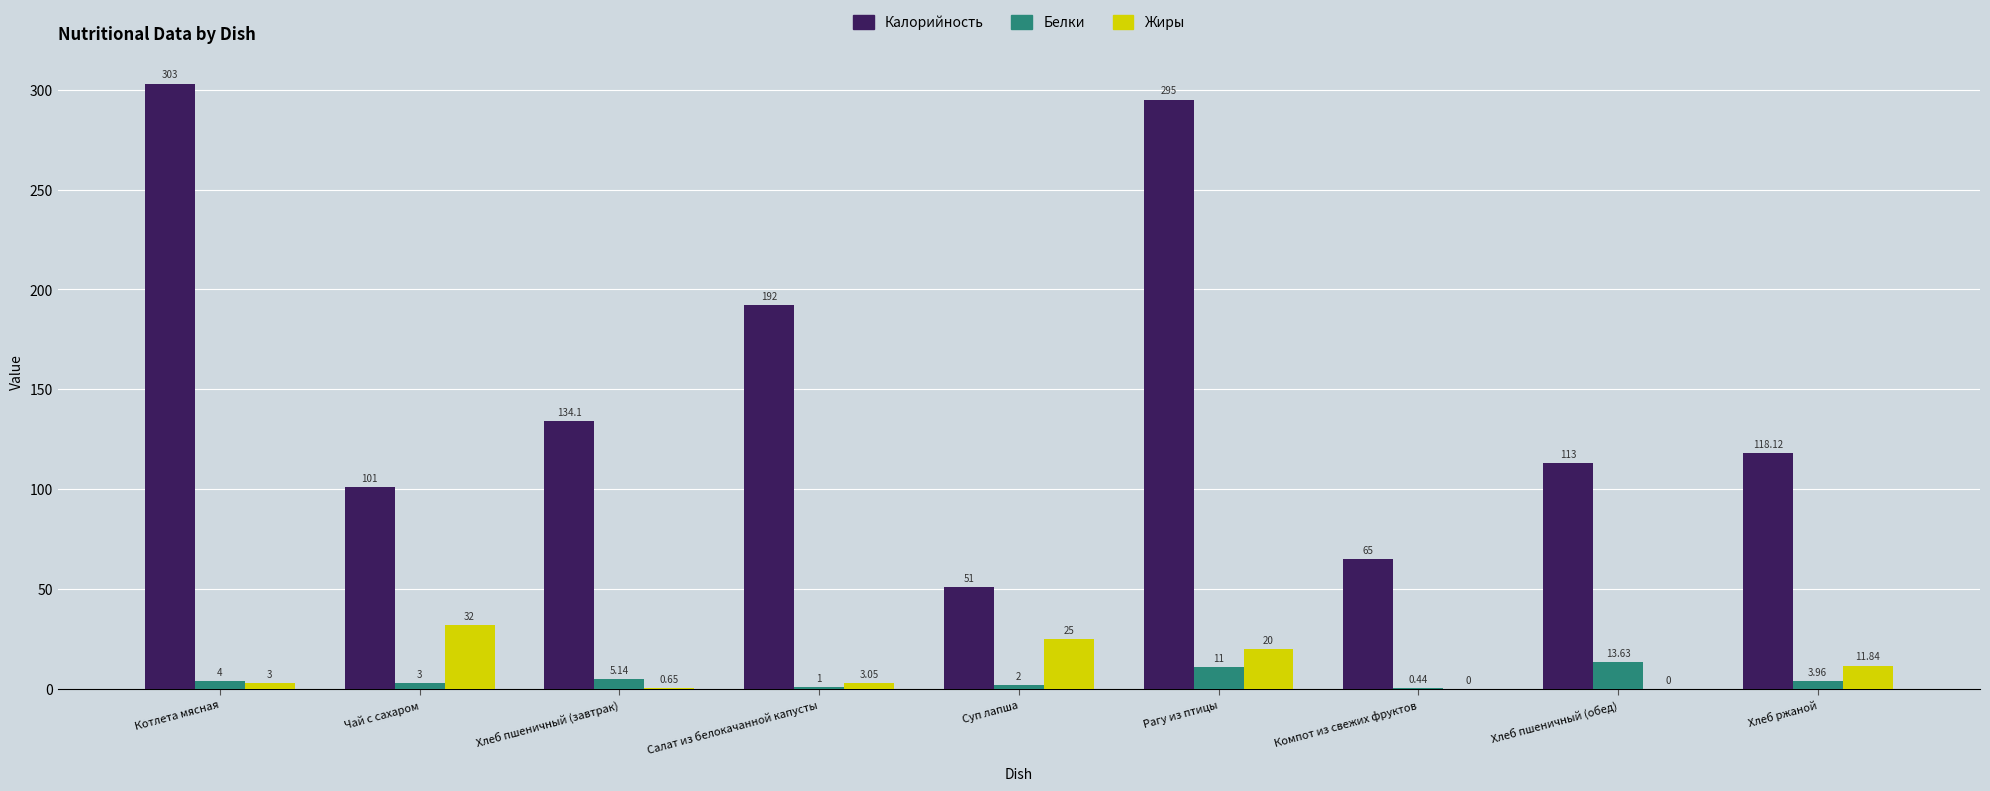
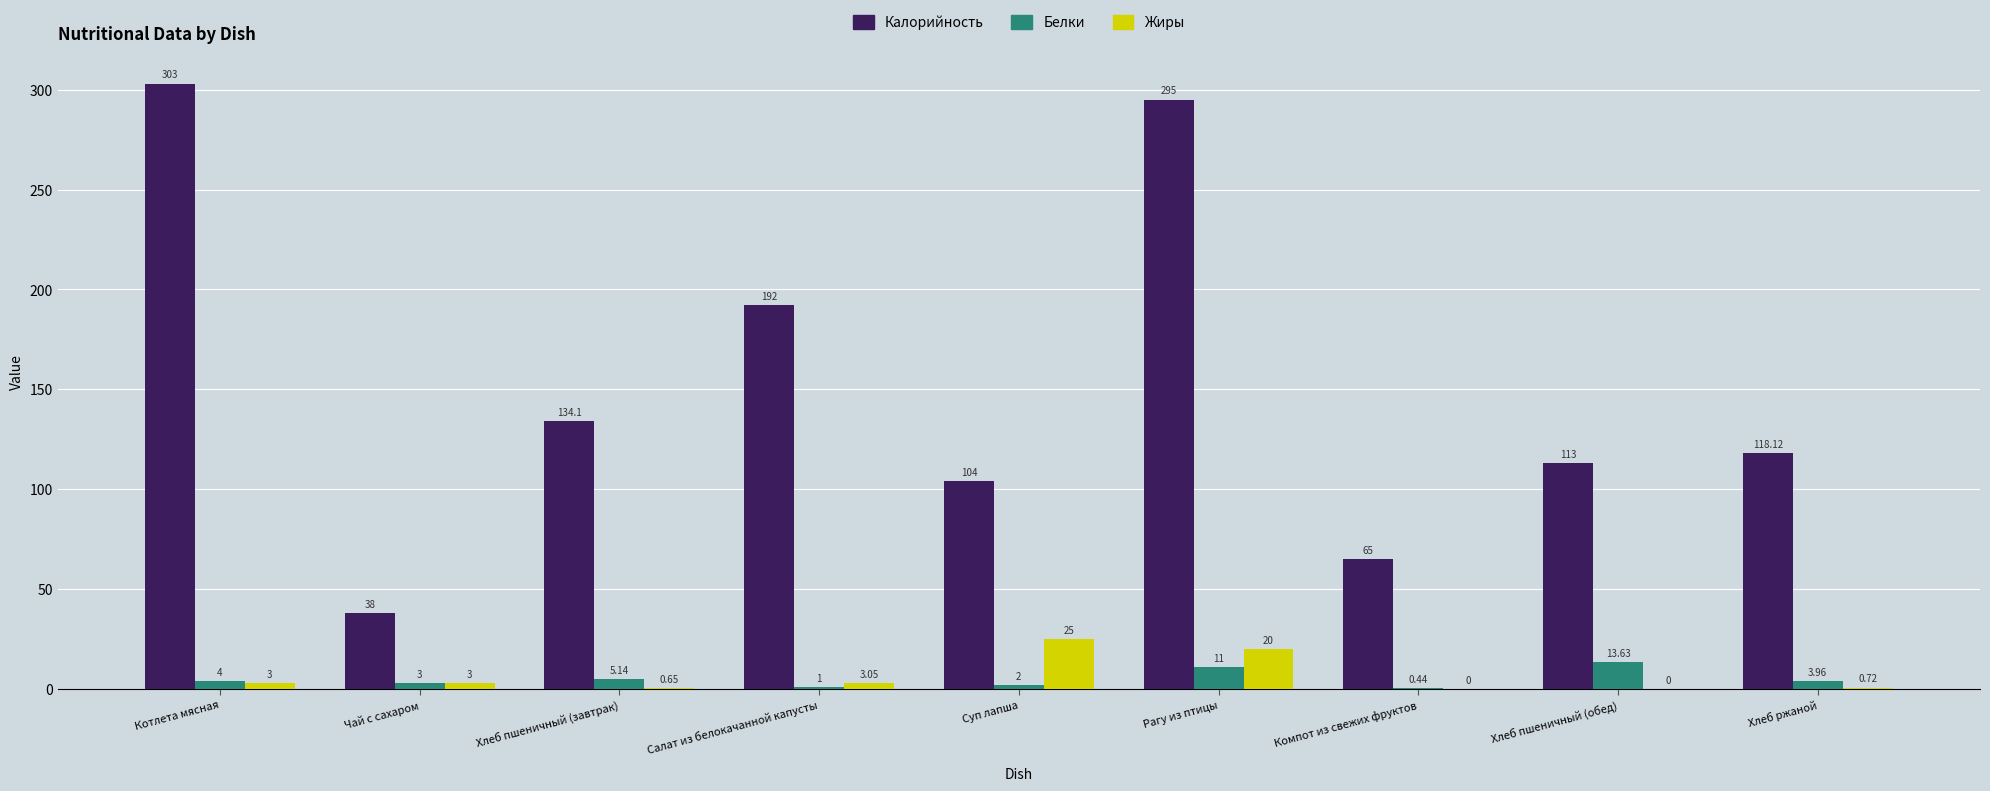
Калорийность, Чай с сахаром: 101 -> 38
Жиры, Чай с сахаром: 32 -> 3
Калорийность, Суп лапша: 51 -> 104
Жиры, Хлеб ржаной: 11.84 -> 0.72
